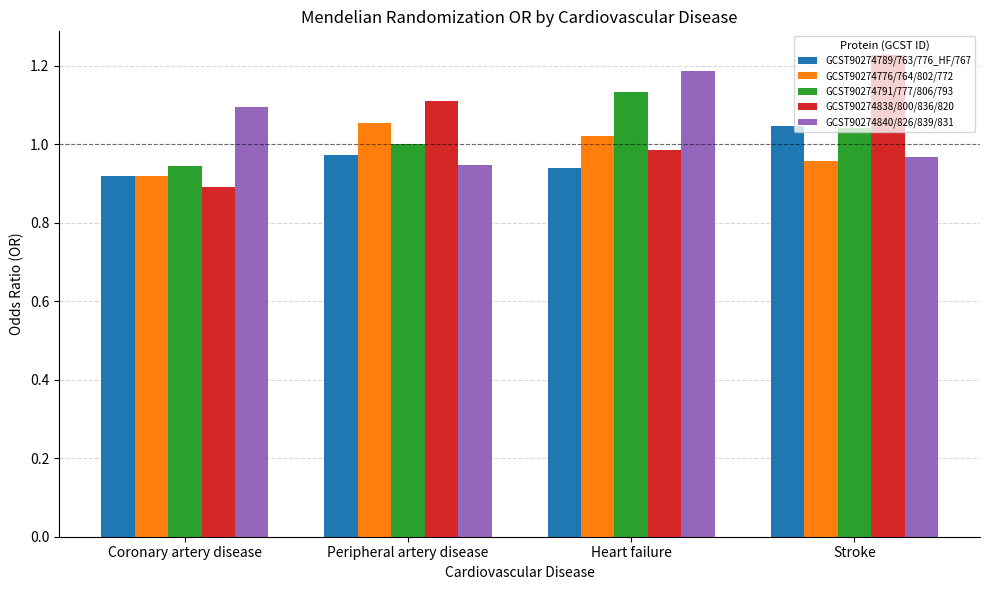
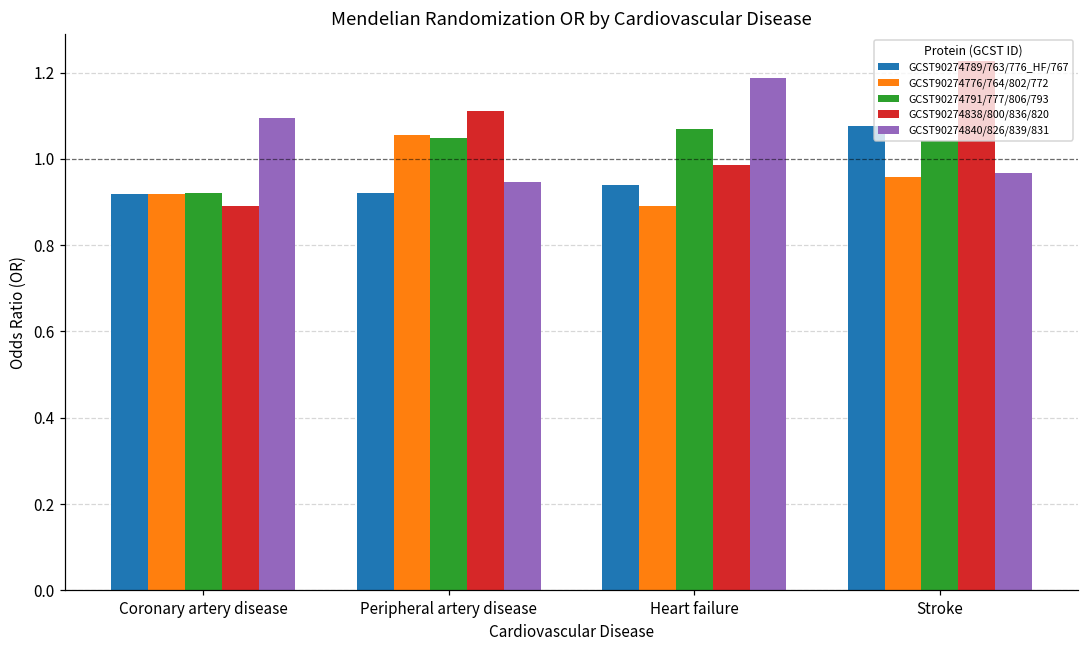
GCST90274791/777/806/793, Coronary artery disease: 0.95 -> 0.92
GCST90274789/763/776_HF/767, Peripheral artery disease: 0.97 -> 0.92
GCST90274791/777/806/793, Peripheral artery disease: 1.00 -> 1.05
GCST90274776/764/802/772, Heart failure: 1.02 -> 0.89
GCST90274791/777/806/793, Heart failure: 1.13 -> 1.07
GCST90274789/763/776_HF/767, Stroke: 1.05 -> 1.08
